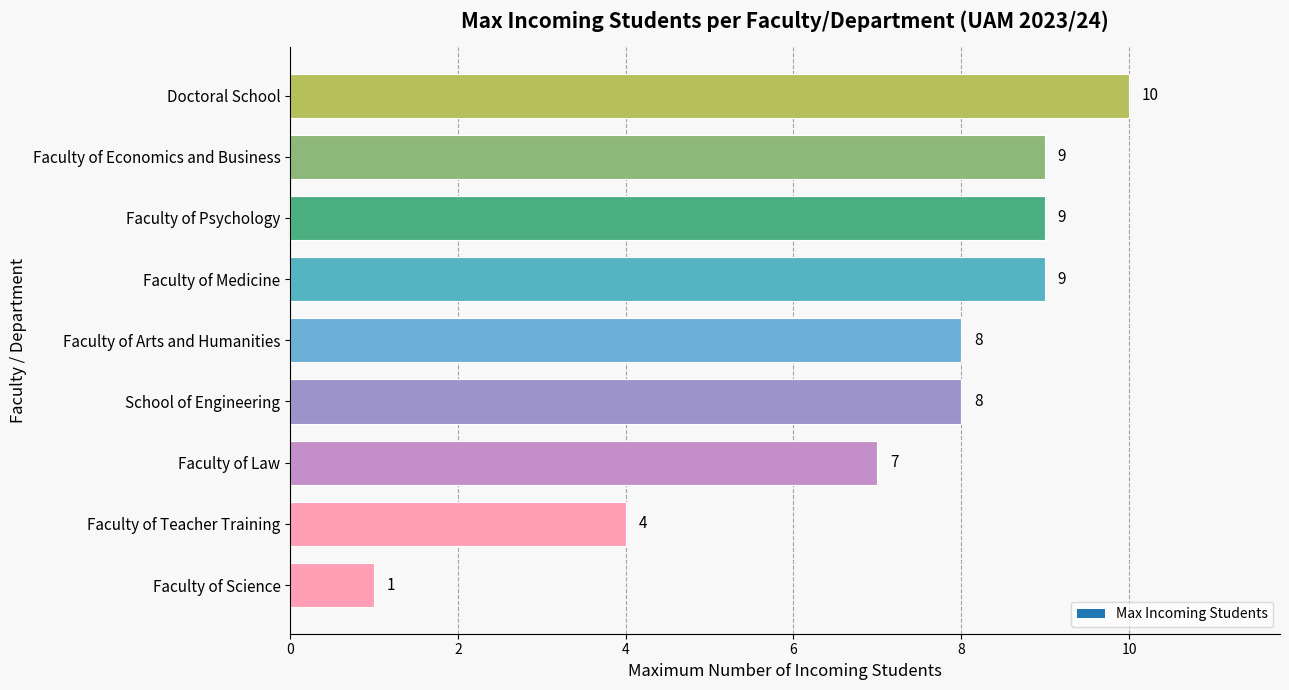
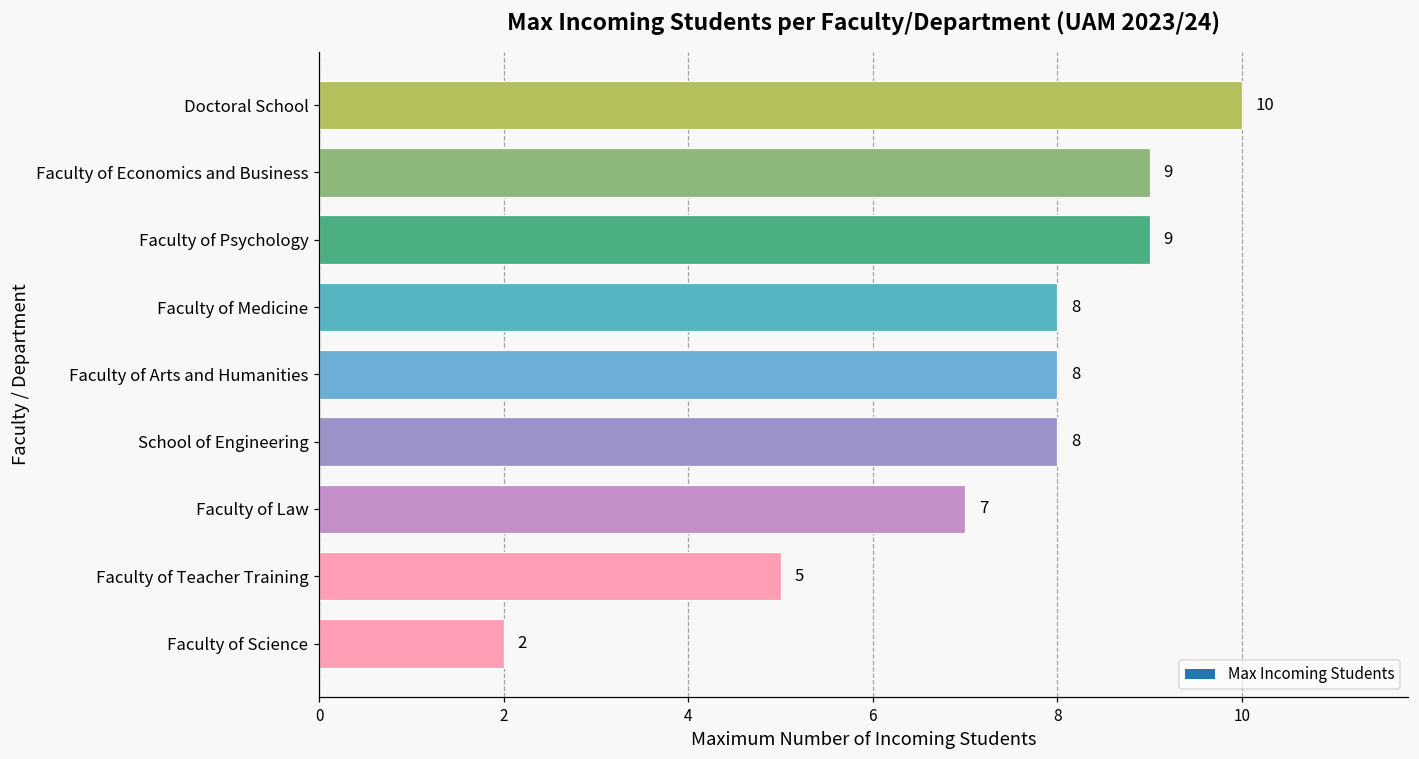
Faculty of Medicine: 9 -> 8
Faculty of Teacher Training: 4 -> 5
Faculty of Science: 1 -> 2
